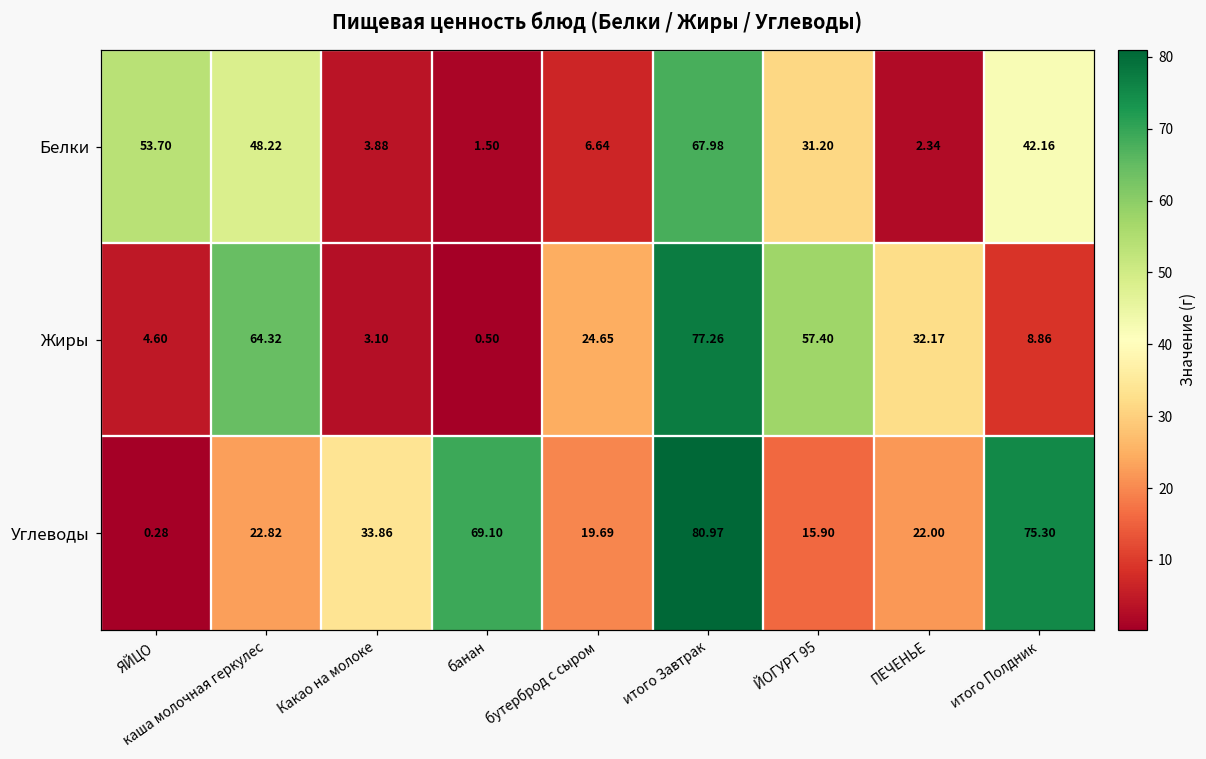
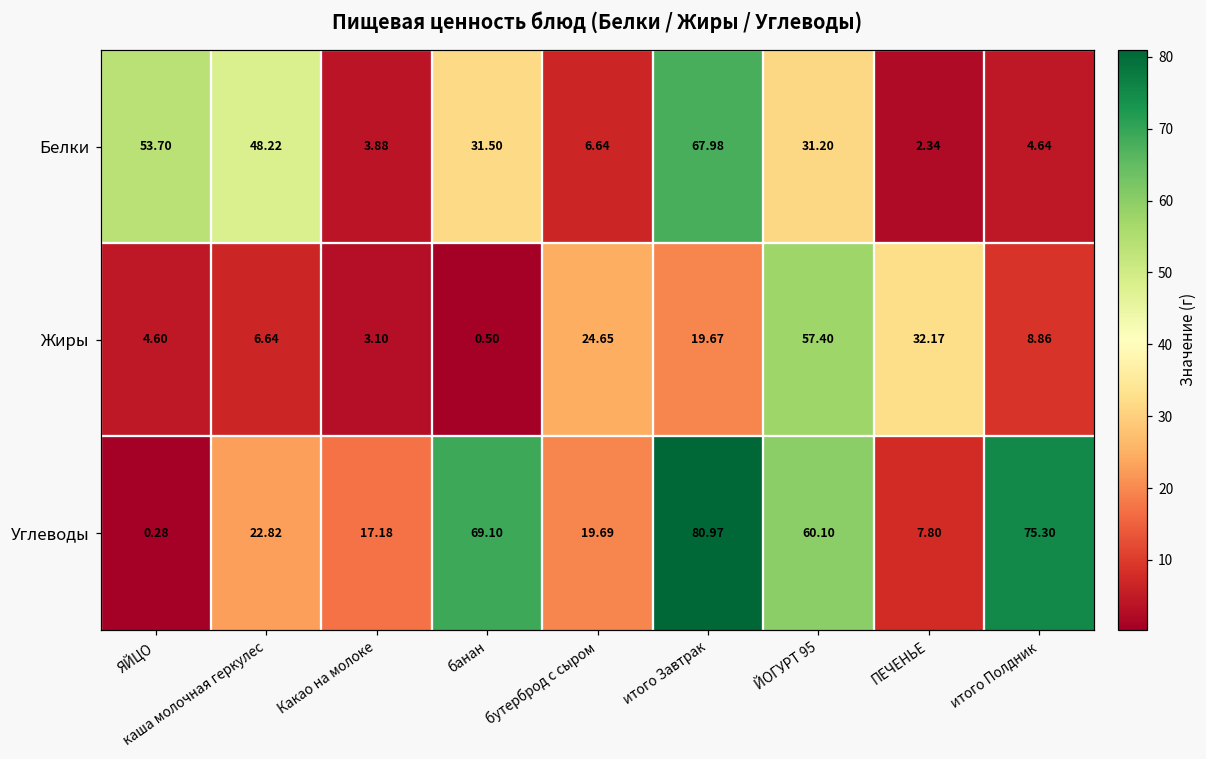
Белки, банан: 1.50 -> 31.50
Белки, итого Полдник: 42.16 -> 4.64
Жиры, каша молочная геркулес: 64.32 -> 6.64
Жиры, итого Завтрак: 77.26 -> 19.67
Углеводы, Какао на молоке: 33.86 -> 17.18
Углеводы, ЙОГУРТ 95: 15.90 -> 60.10
Углеводы, ПЕЧЕНЬЕ: 22.00 -> 7.80
